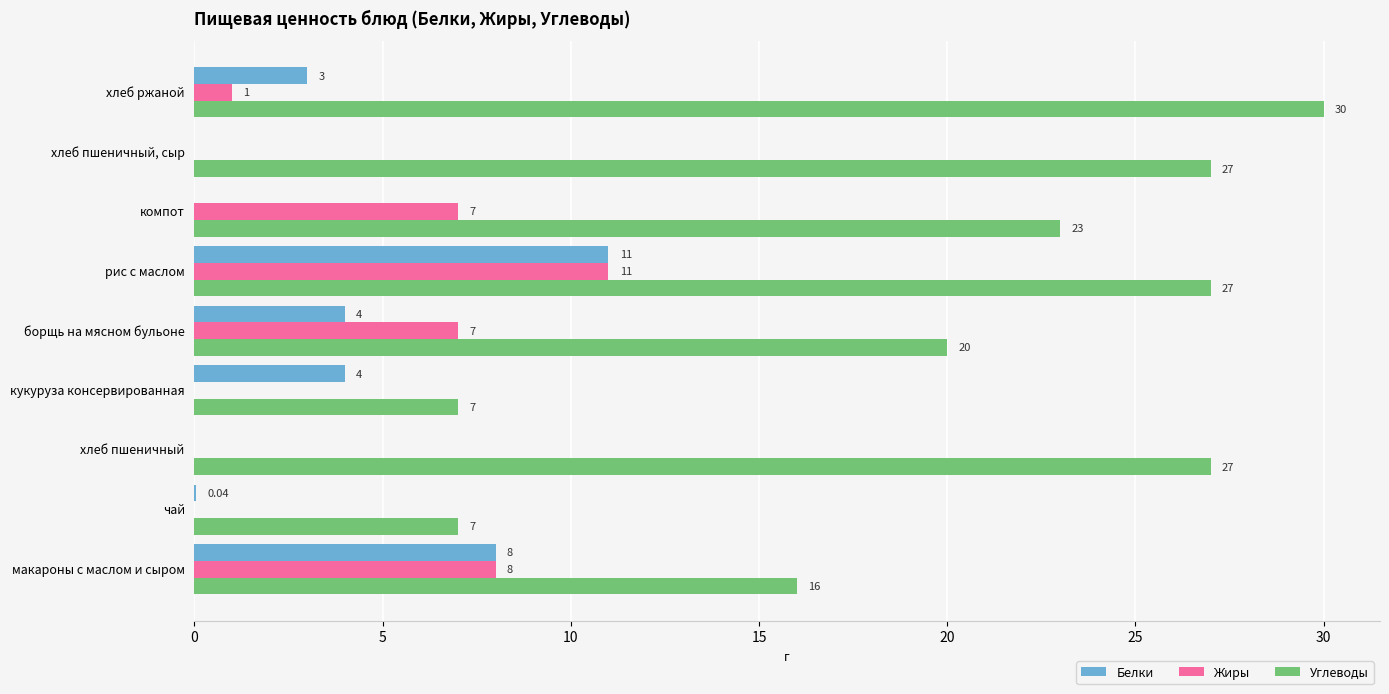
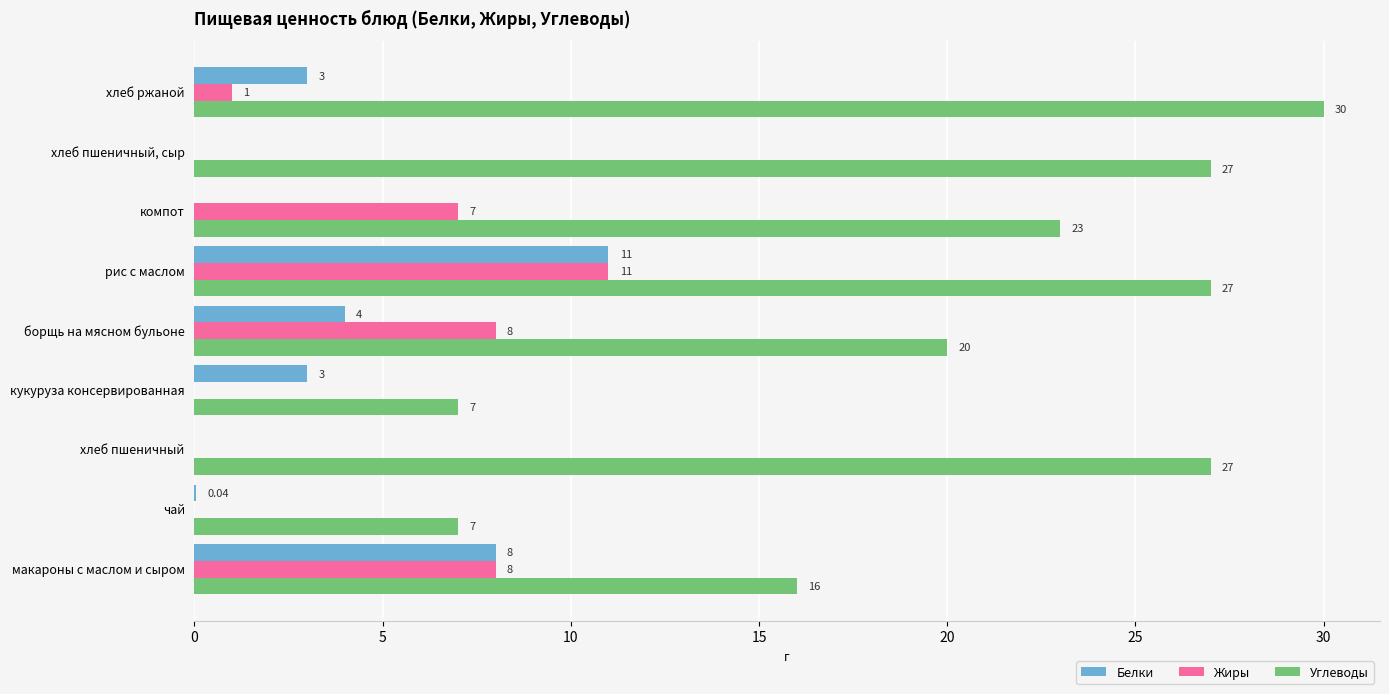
Жиры, борщь на мясном бульоне: 7 -> 8
Белки, кукуруза консервированная: 4 -> 3
